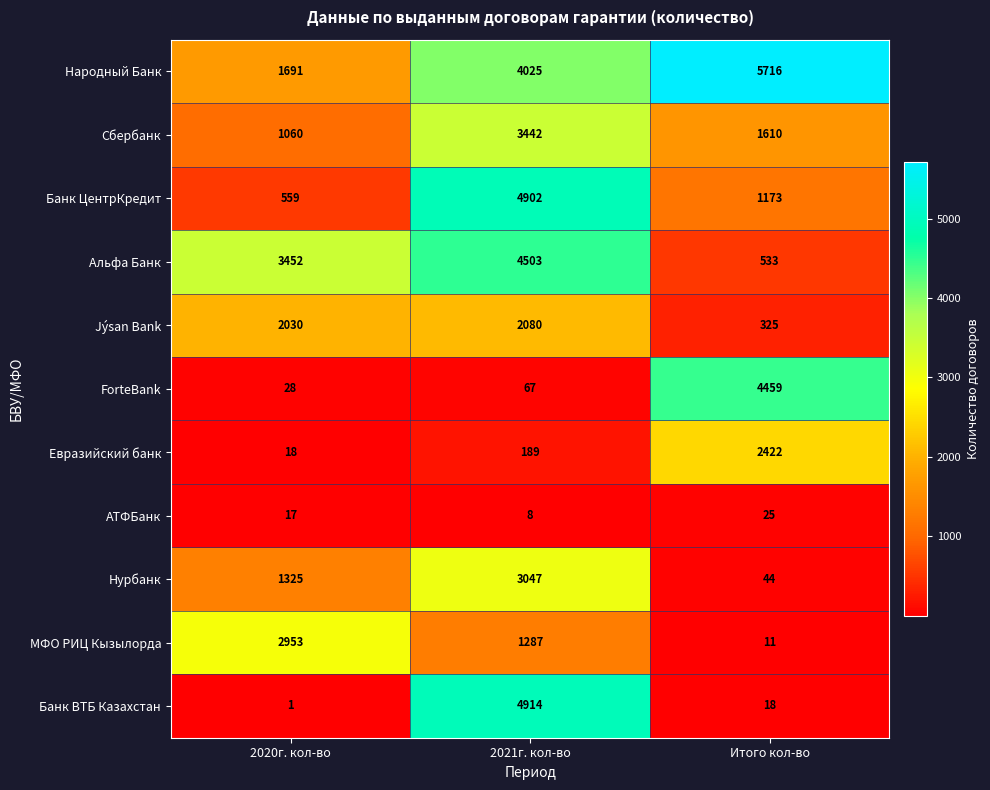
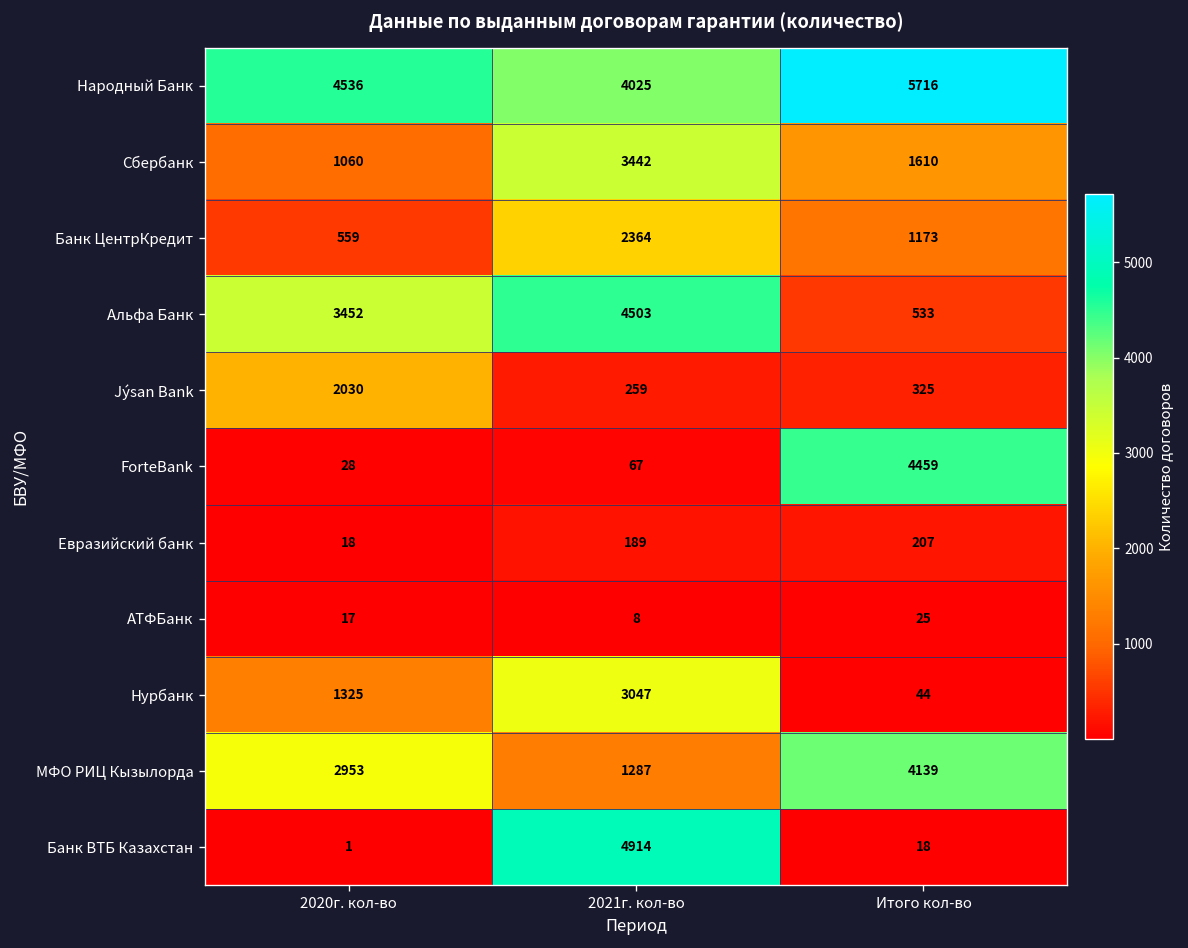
Народный Банк, 2020г. кол-во: 1691 -> 4536
Банк ЦентрКредит, 2021г. кол-во: 4902 -> 2364
Jýsan Bank, 2021г. кол-во: 2080 -> 259
Евразийский банк, Итого кол-во: 2422 -> 207
МФО РИЦ Кызылорда, Итого кол-во: 11 -> 4139
